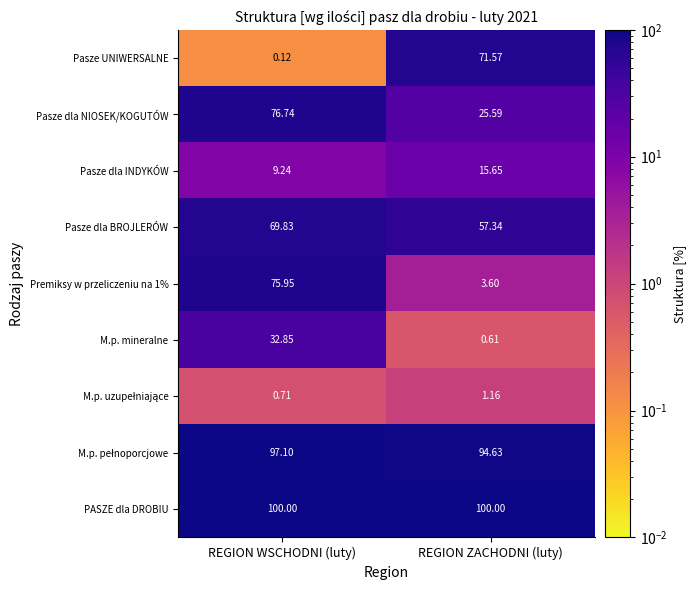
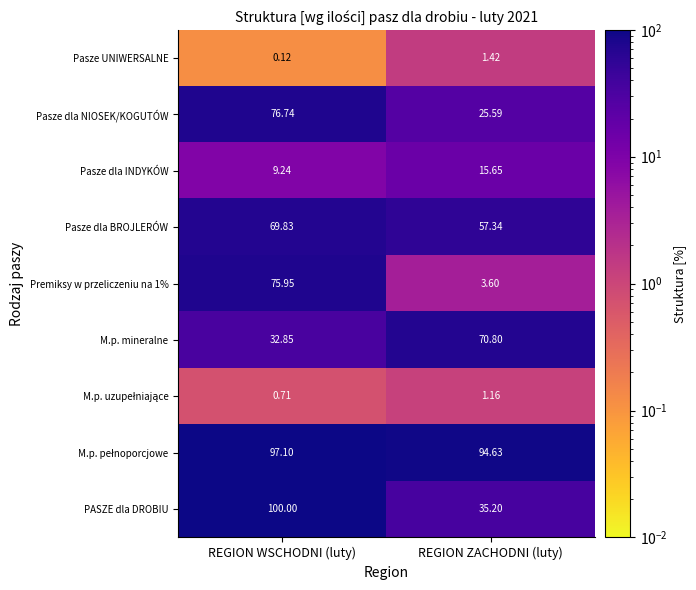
Pasze UNIWERSALNE, REGION ZACHODNI (luty): 71.57 -> 1.42
M.p. mineralne, REGION ZACHODNI (luty): 0.61 -> 70.80
PASZE dla DROBIU, REGION ZACHODNI (luty): 100.00 -> 35.20
